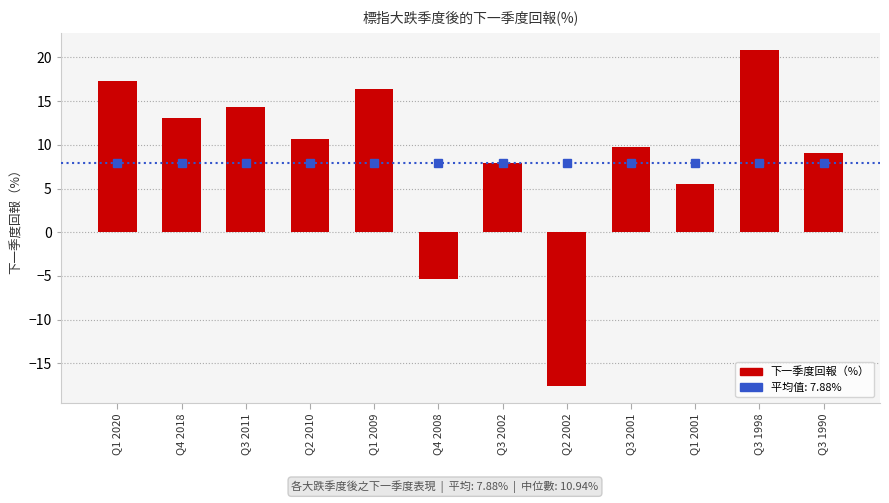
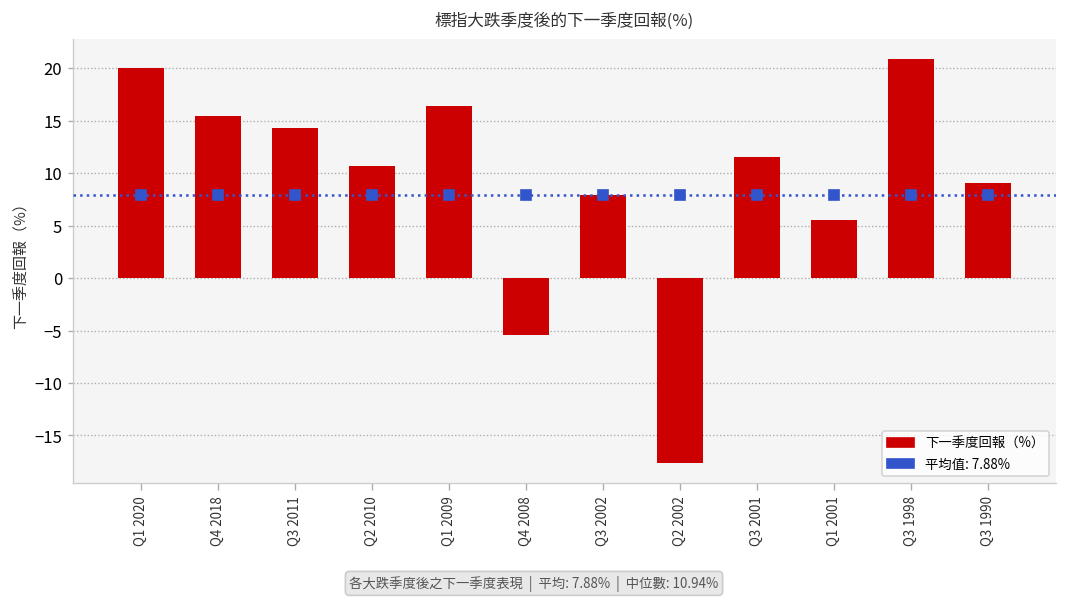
下一季度回報（%）, Q1 2020: 17 -> 20
下一季度回報（%）, Q4 2018: 13 -> 15
下一季度回報（%）, Q3 2001: 10 -> 12
